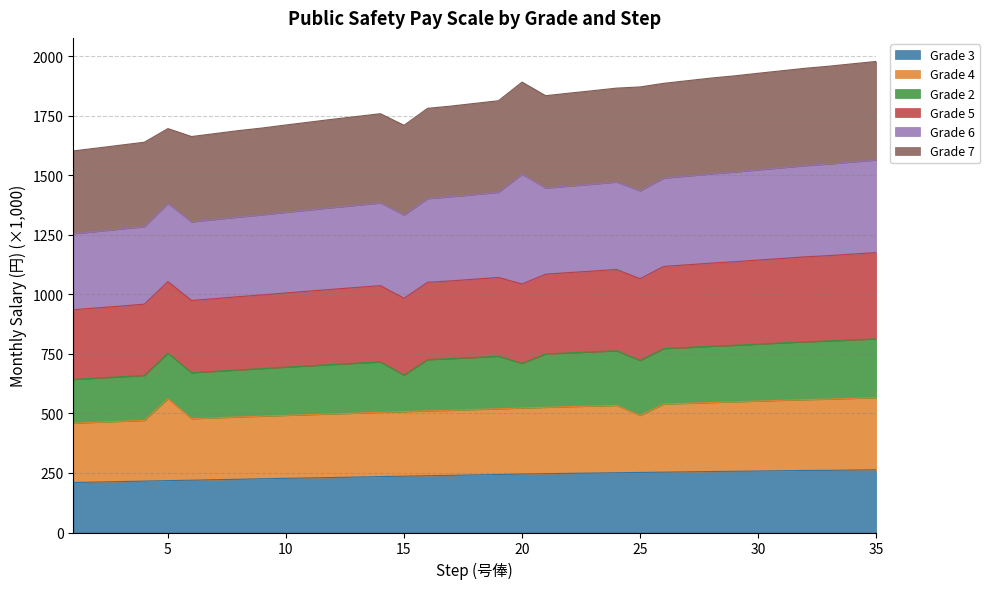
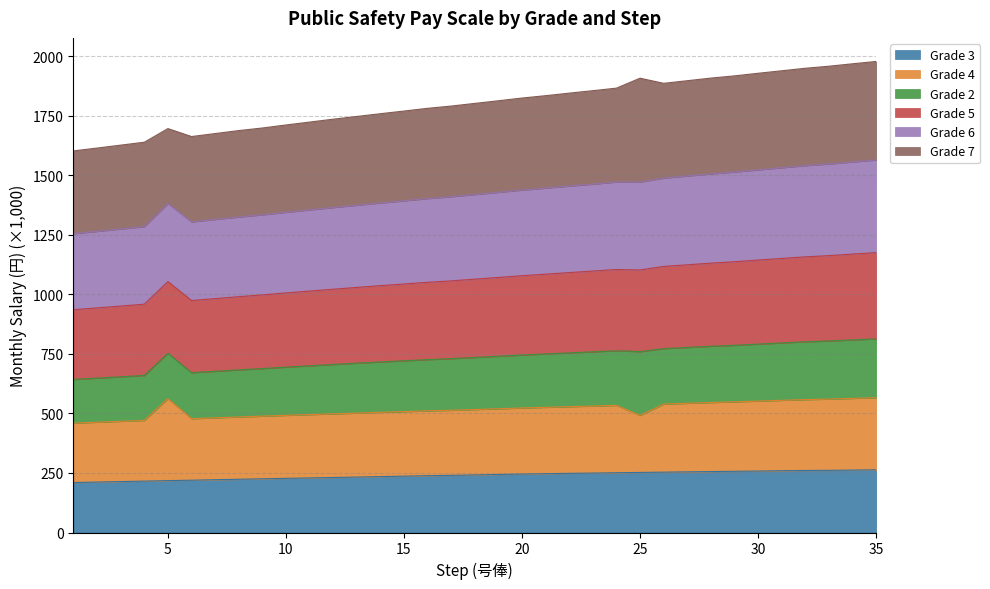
Grade 2, 15: 150 -> 210
Grade 2, 20: 190 -> 220
Grade 6, 20: 460 -> 360
Grade 2, 25: 230 -> 270
